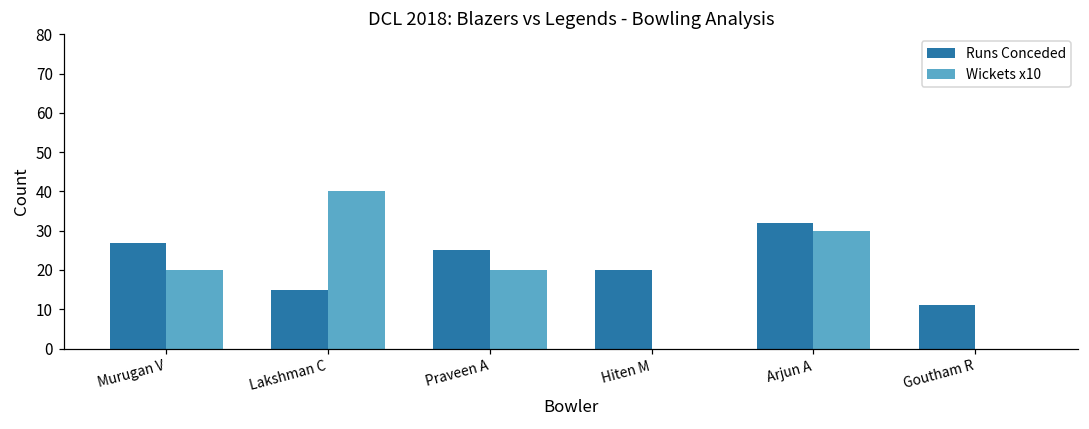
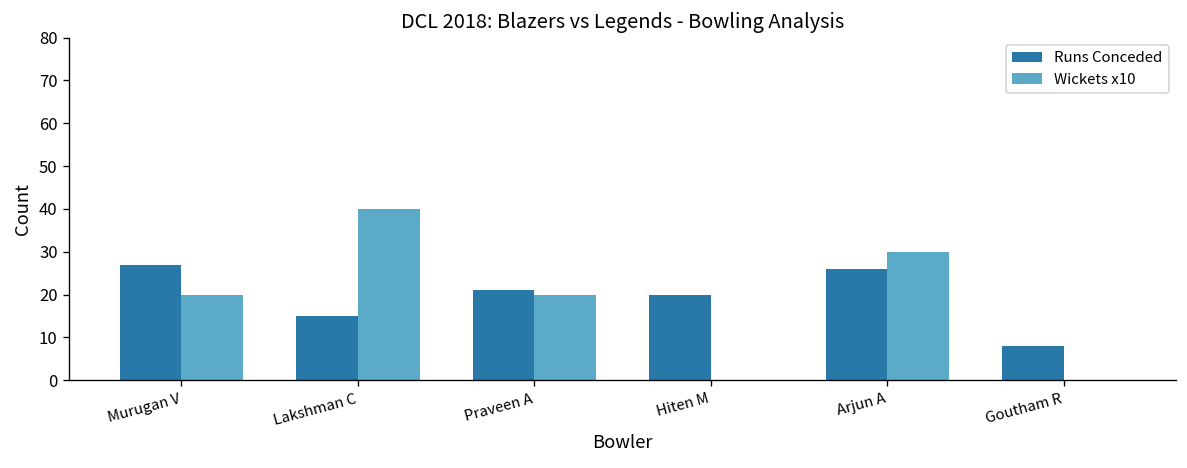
Runs Conceded, Praveen A: 25 -> 21
Runs Conceded, Arjun A: 32 -> 26
Runs Conceded, Goutham R: 11 -> 8
